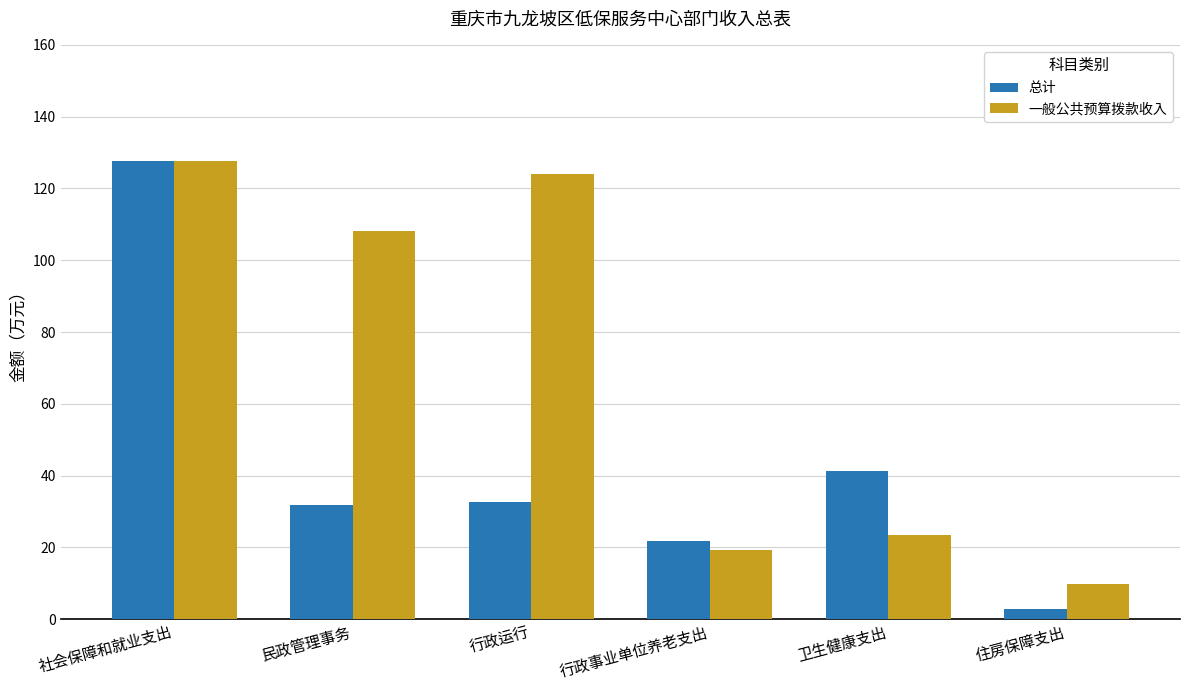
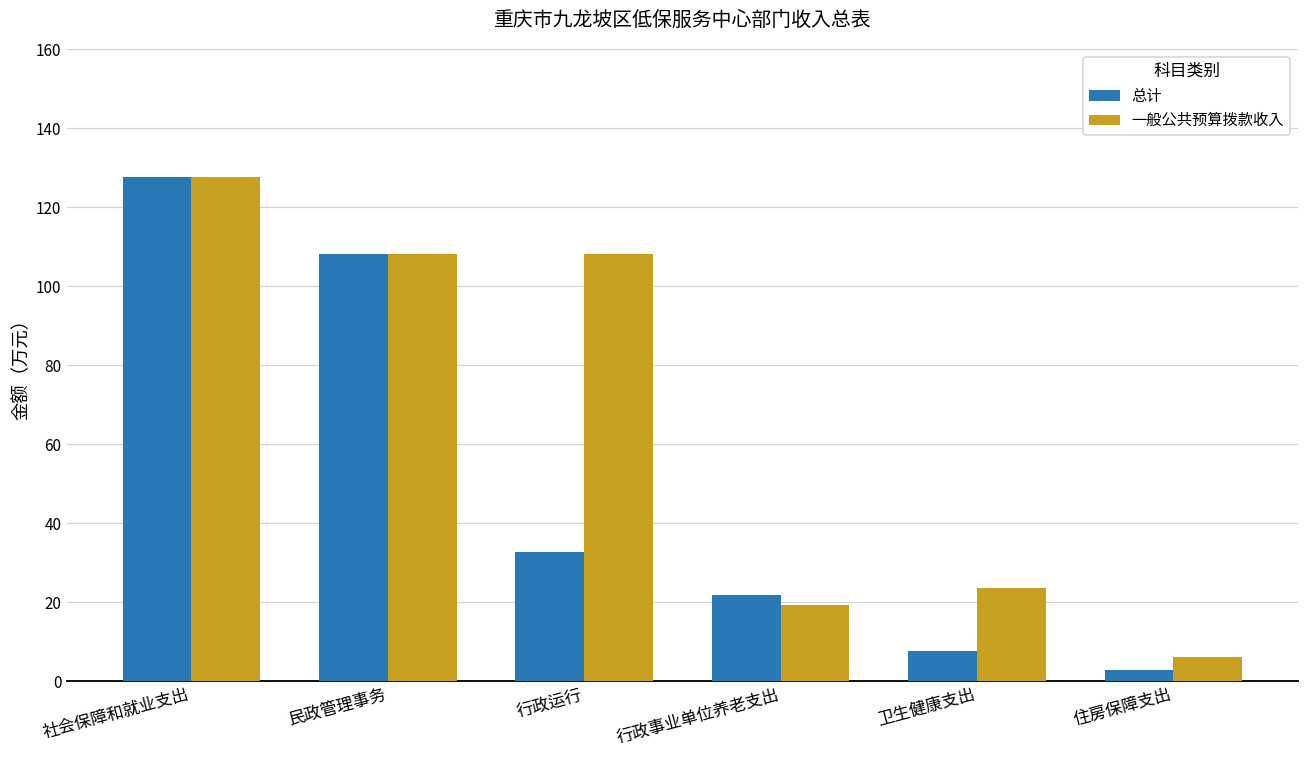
总计, 民政管理事务: 32 -> 108
一般公共预算拨款收入, 行政运行: 124 -> 108
总计, 卫生健康支出: 41 -> 8
一般公共预算拨款收入, 住房保障支出: 10 -> 6
